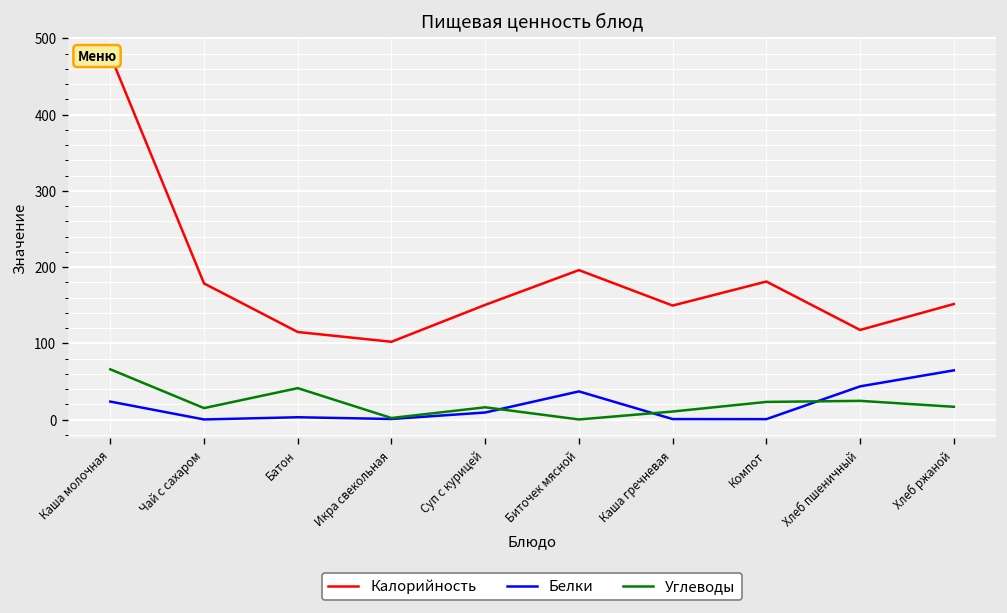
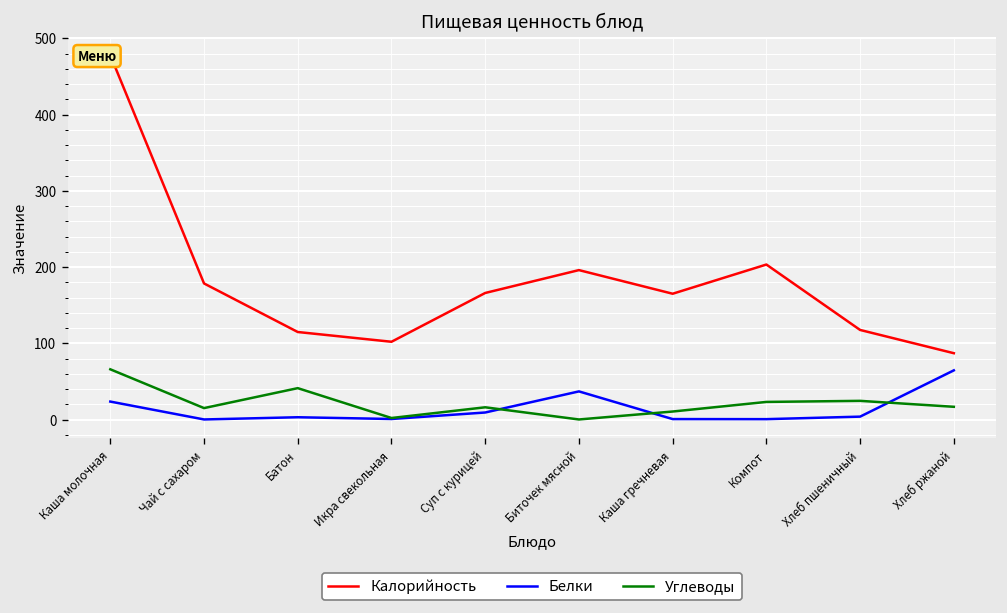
Калорийность, Суп с курицей: 150 -> 170
Калорийность, Каша гречневая: 150 -> 170
Калорийность, Компот: 180 -> 200
Белки, Хлеб пшеничный: 40 -> 0
Калорийность, Хлеб ржаной: 150 -> 90
